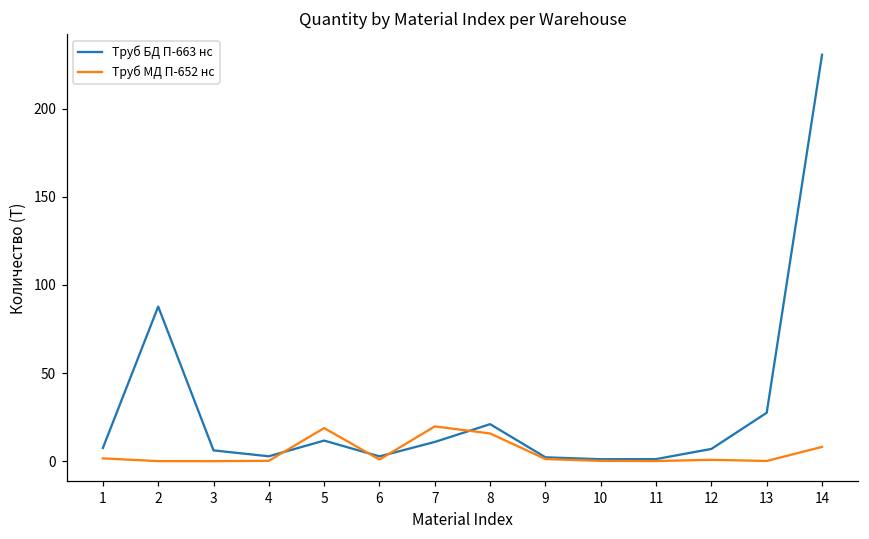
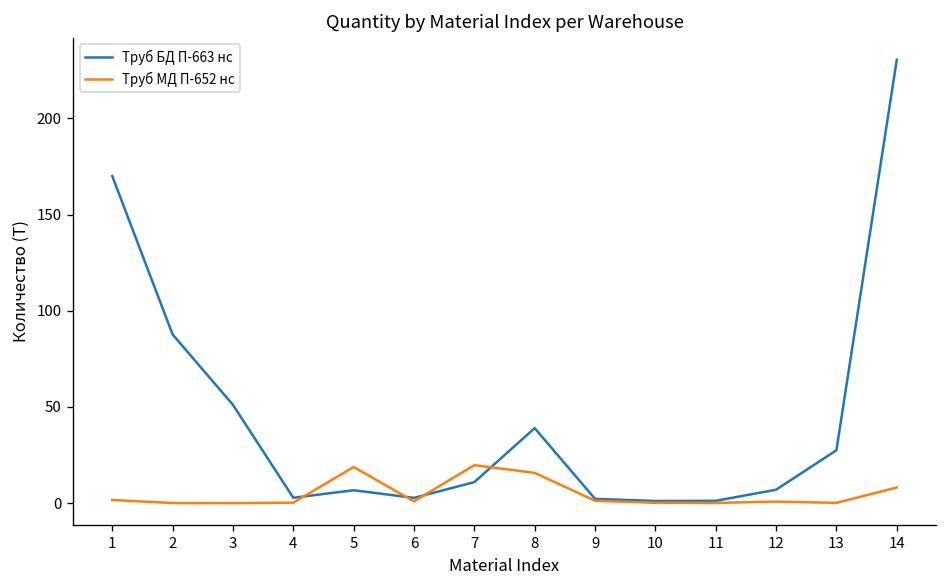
Труб БД П-663 нс, 1: 7 -> 170
Труб БД П-663 нс, 3: 6 -> 51
Труб БД П-663 нс, 5: 12 -> 7
Труб БД П-663 нс, 8: 21 -> 39
